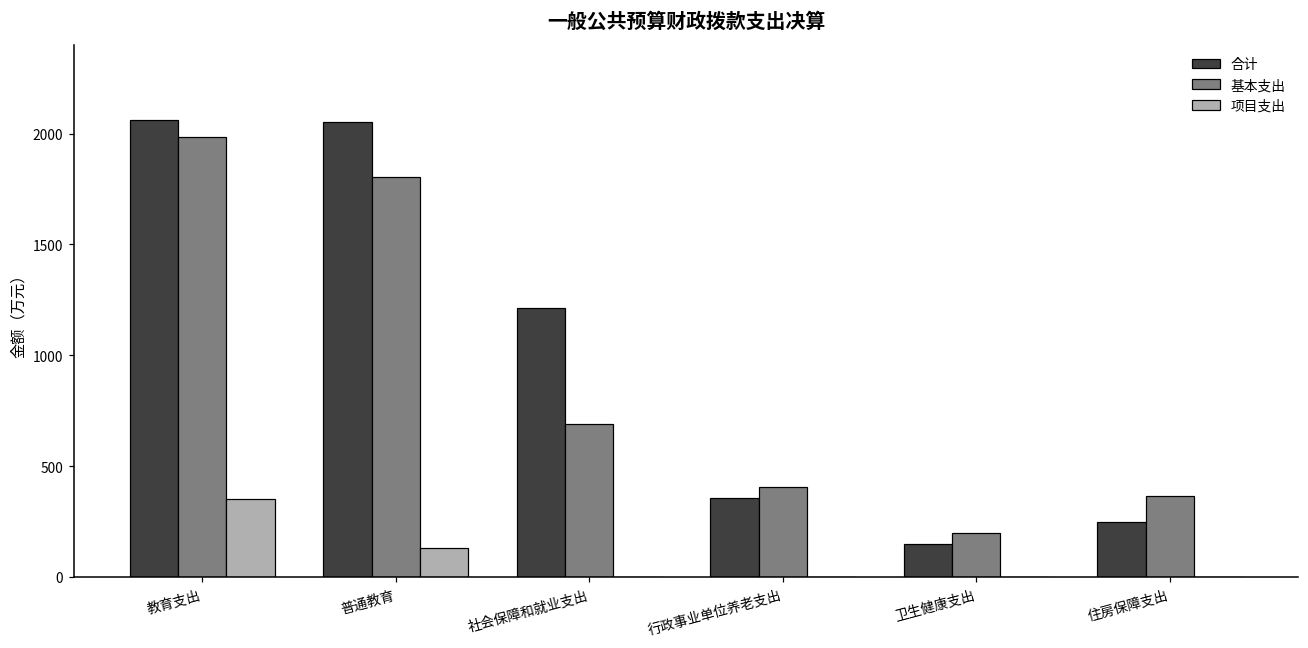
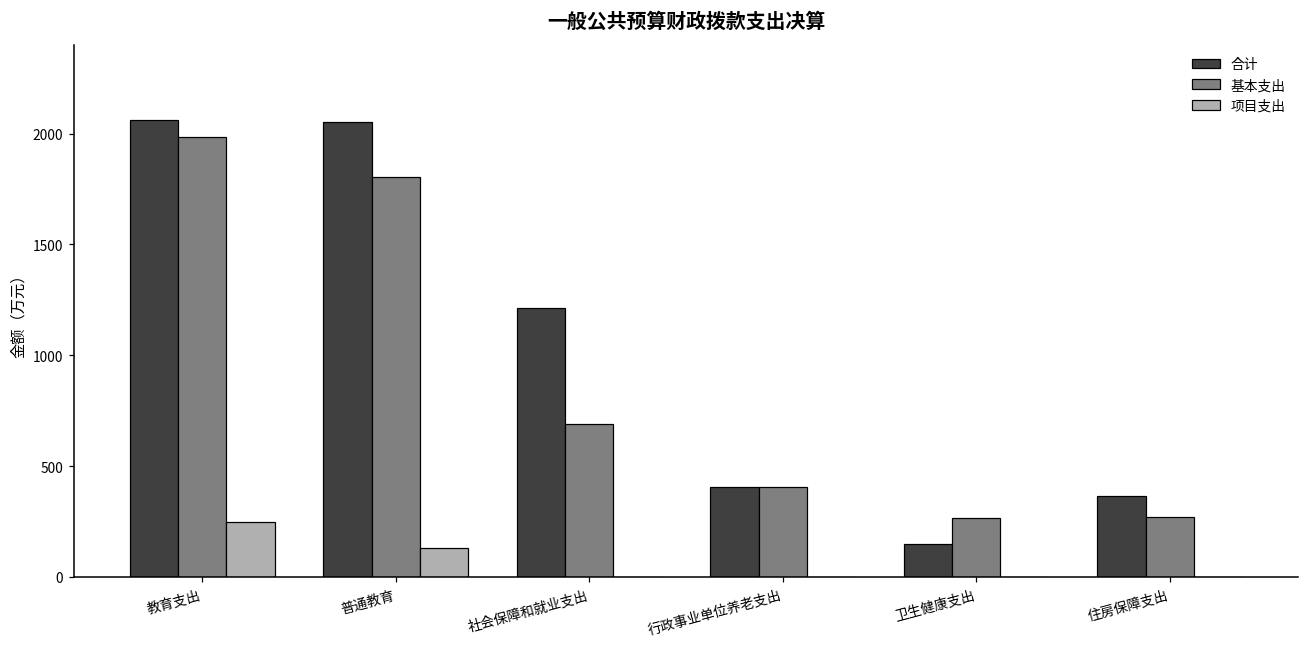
项目支出, 教育支出: 350 -> 250
合计, 行政事业单位养老支出: 360 -> 400
基本支出, 卫生健康支出: 200 -> 260
合计, 住房保障支出: 250 -> 360
基本支出, 住房保障支出: 360 -> 270
